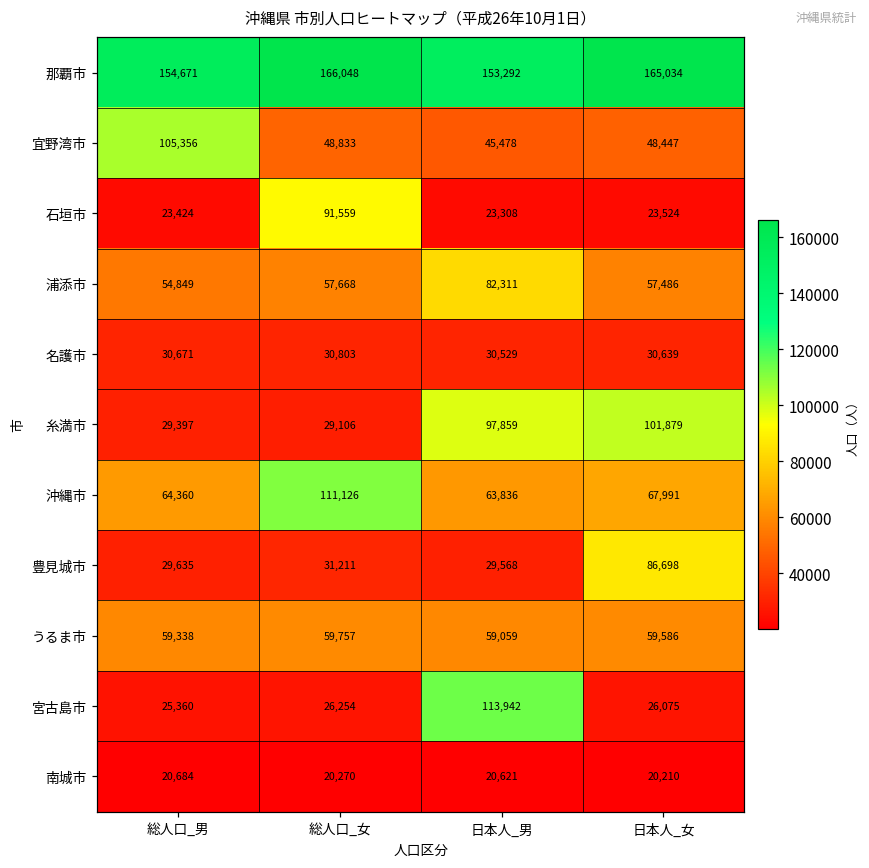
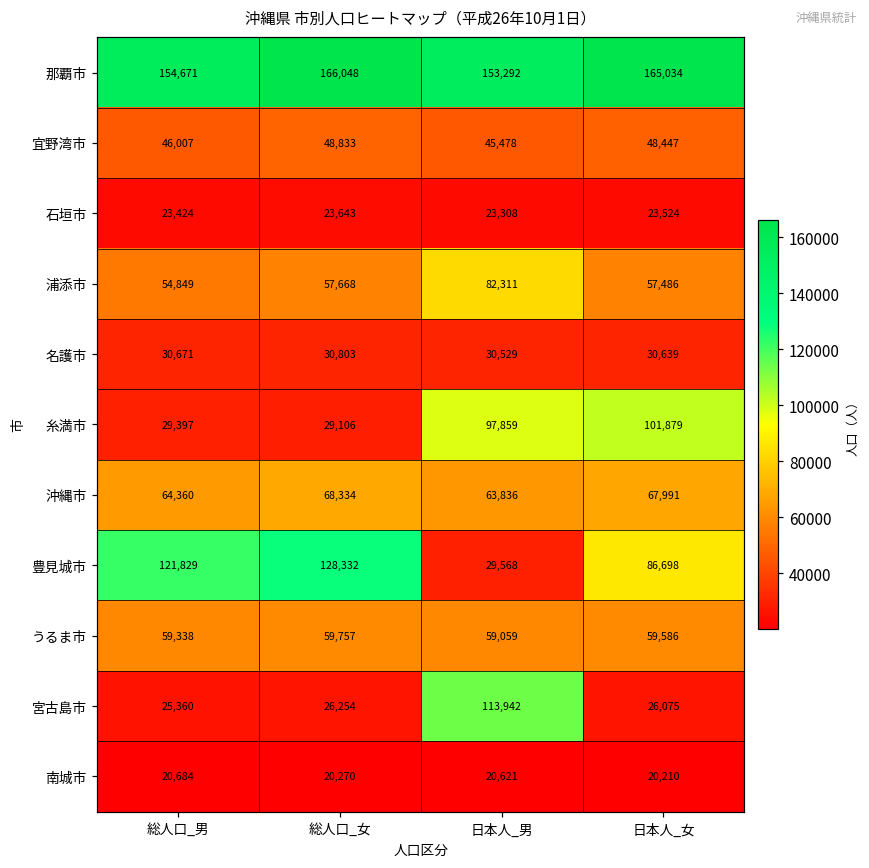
宜野湾市, 総人口_男: 105,356 -> 46,007
石垣市, 総人口_女: 91,559 -> 23,643
沖縄市, 総人口_女: 111,126 -> 68,334
豊見城市, 総人口_男: 29,635 -> 121,829
豊見城市, 総人口_女: 31,211 -> 128,332
